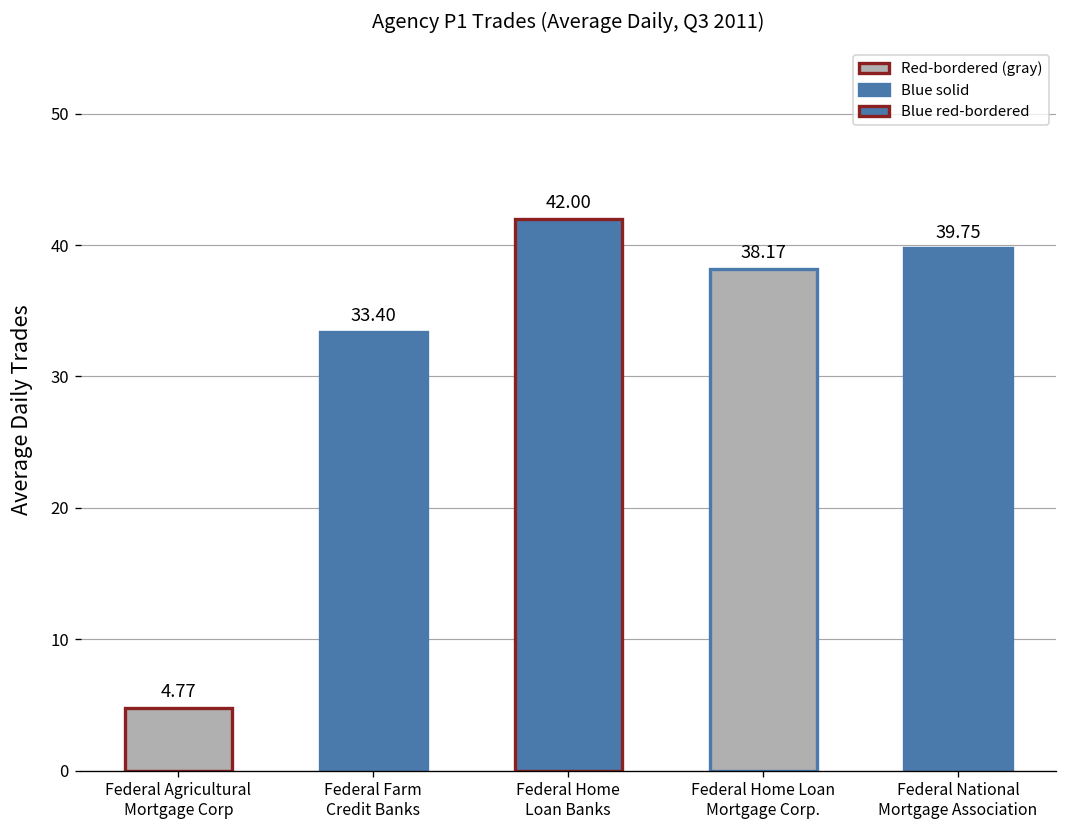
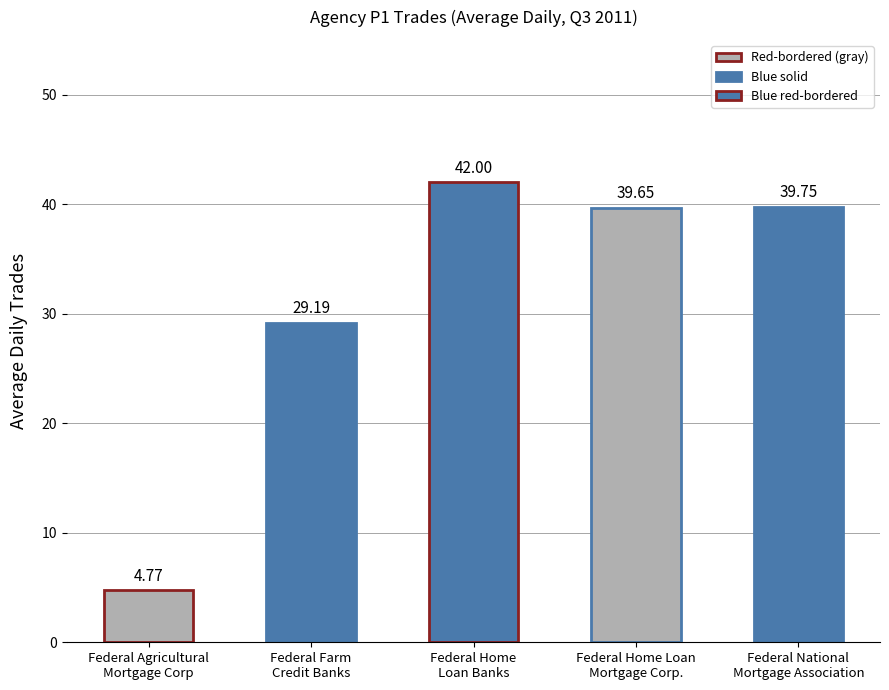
Federal Farm Credit Banks: 33.40 -> 29.19
Federal Home Loan Mortgage Corp.: 38.17 -> 39.65
